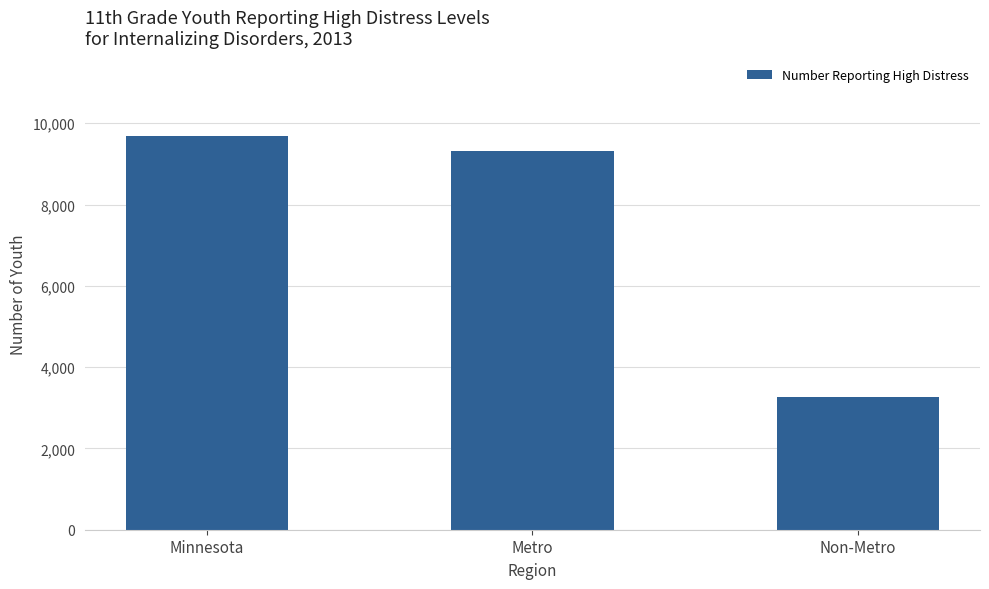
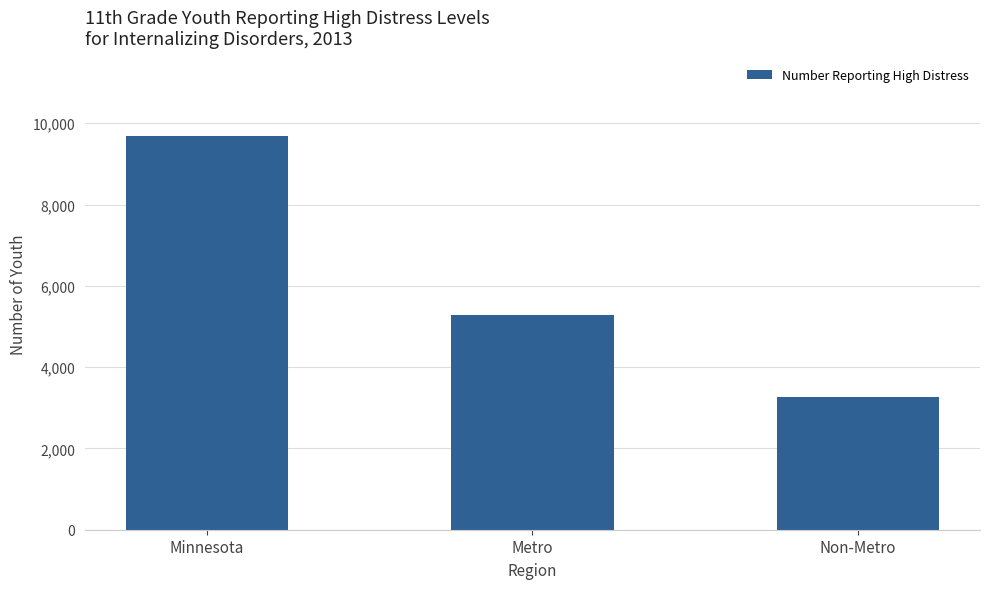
Metro: 9,300 -> 5,300
